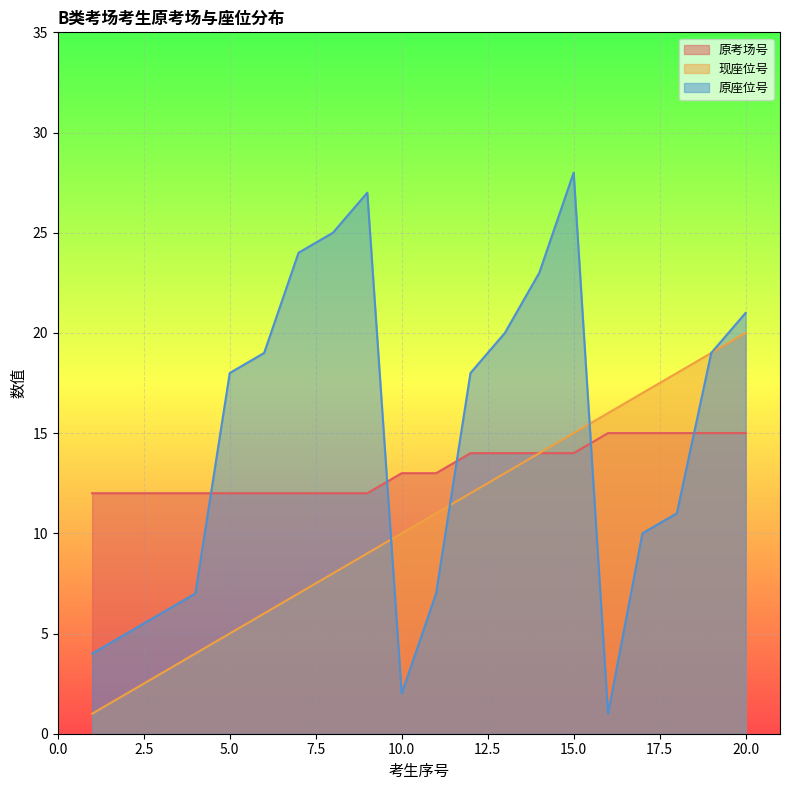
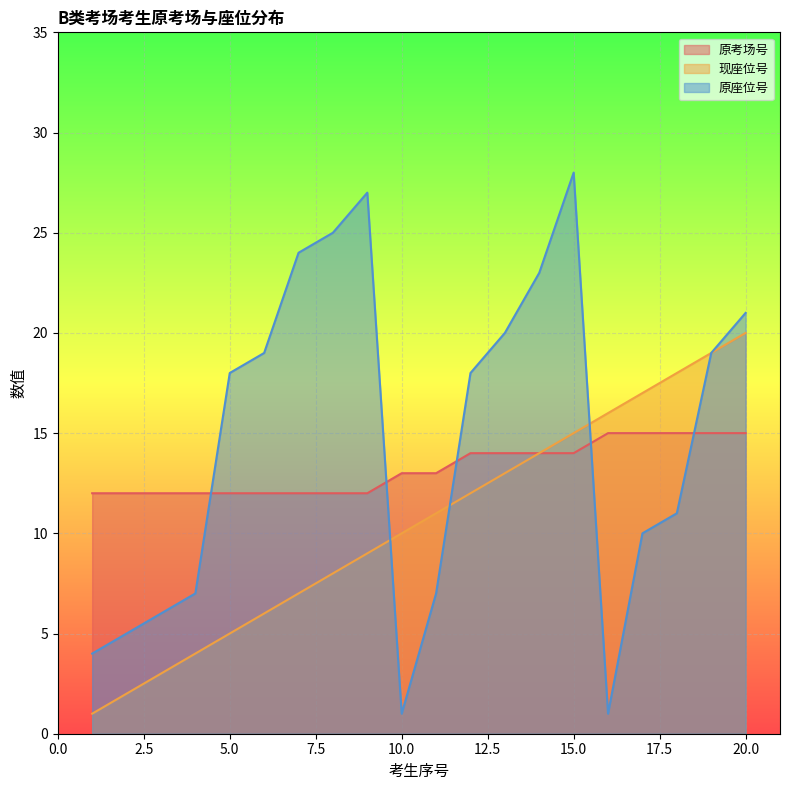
原座位号, 10.0: 2 -> 1
